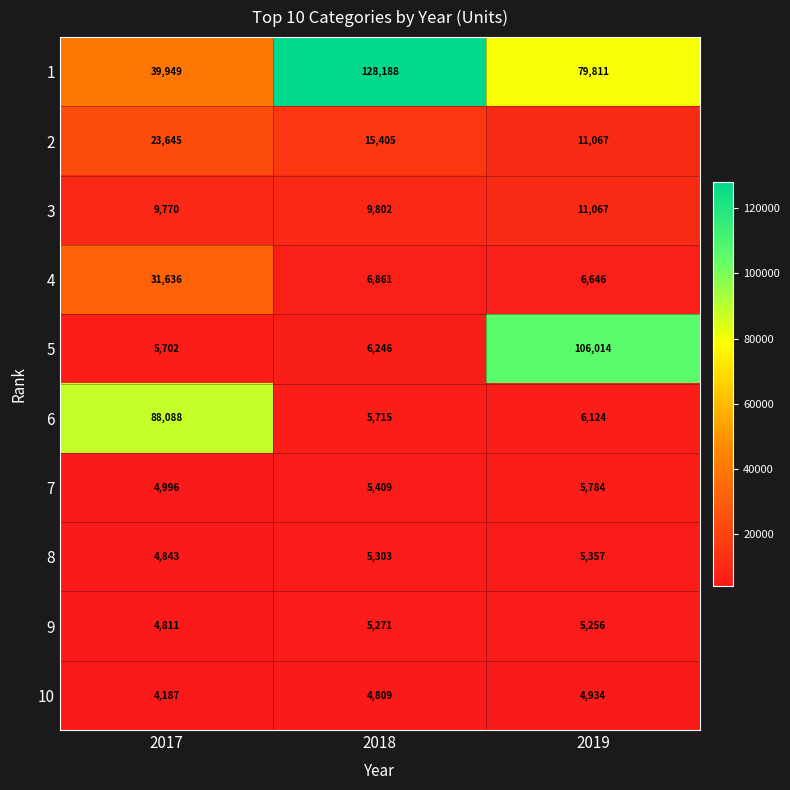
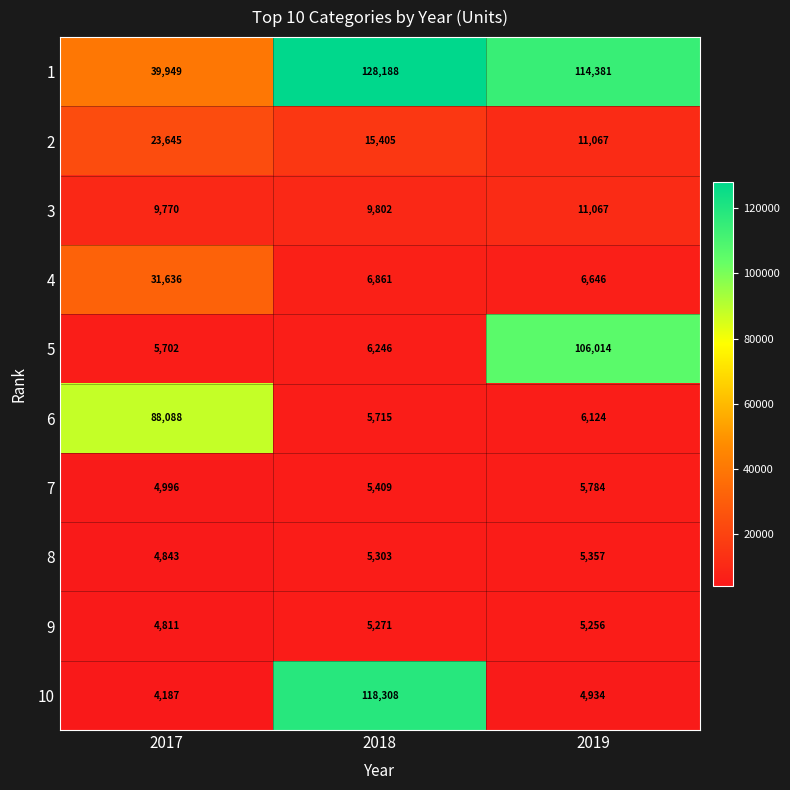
1, 2019: 79,811 -> 114,381
10, 2018: 4,809 -> 118,308
